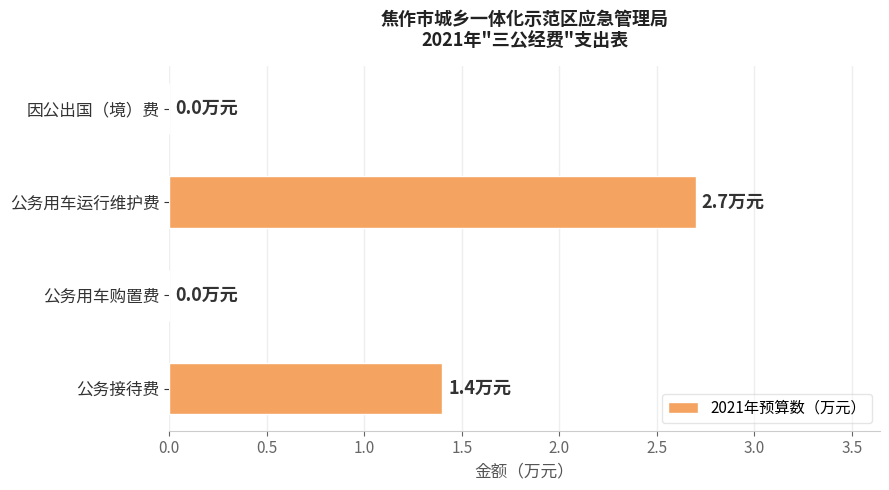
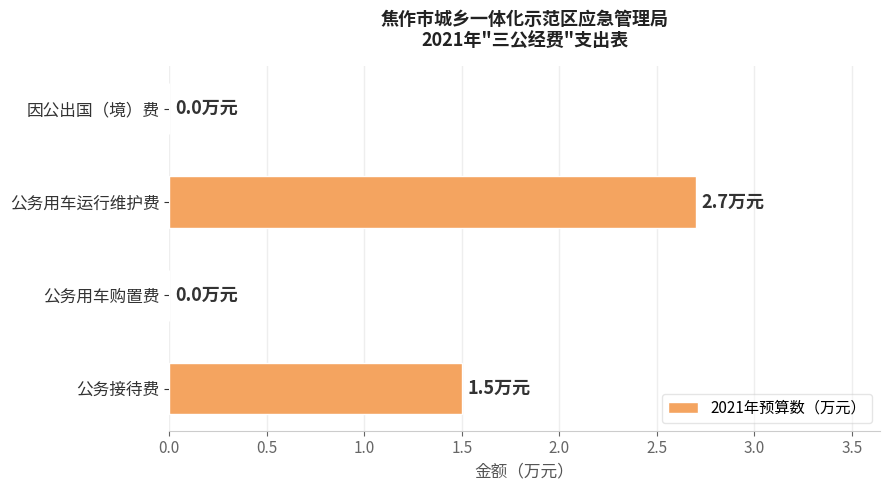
公务接待费: 1.4 -> 1.5
